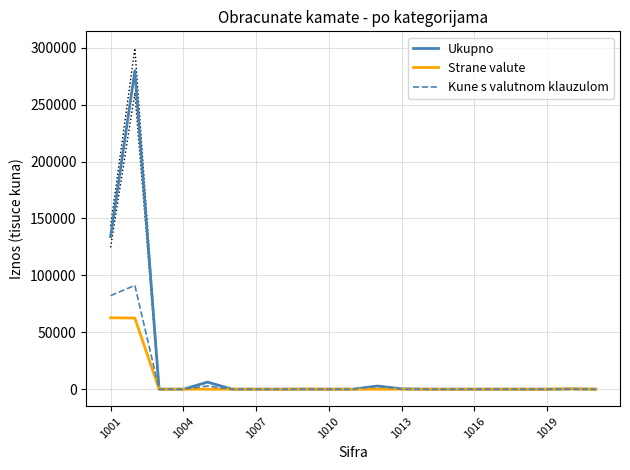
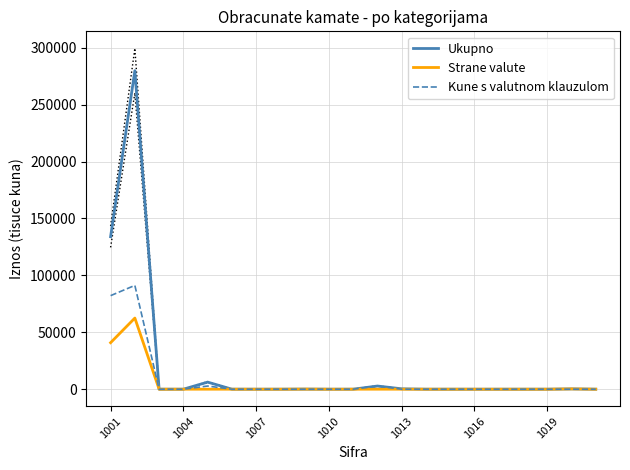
Strane valute, 1001: 63000 -> 41000
